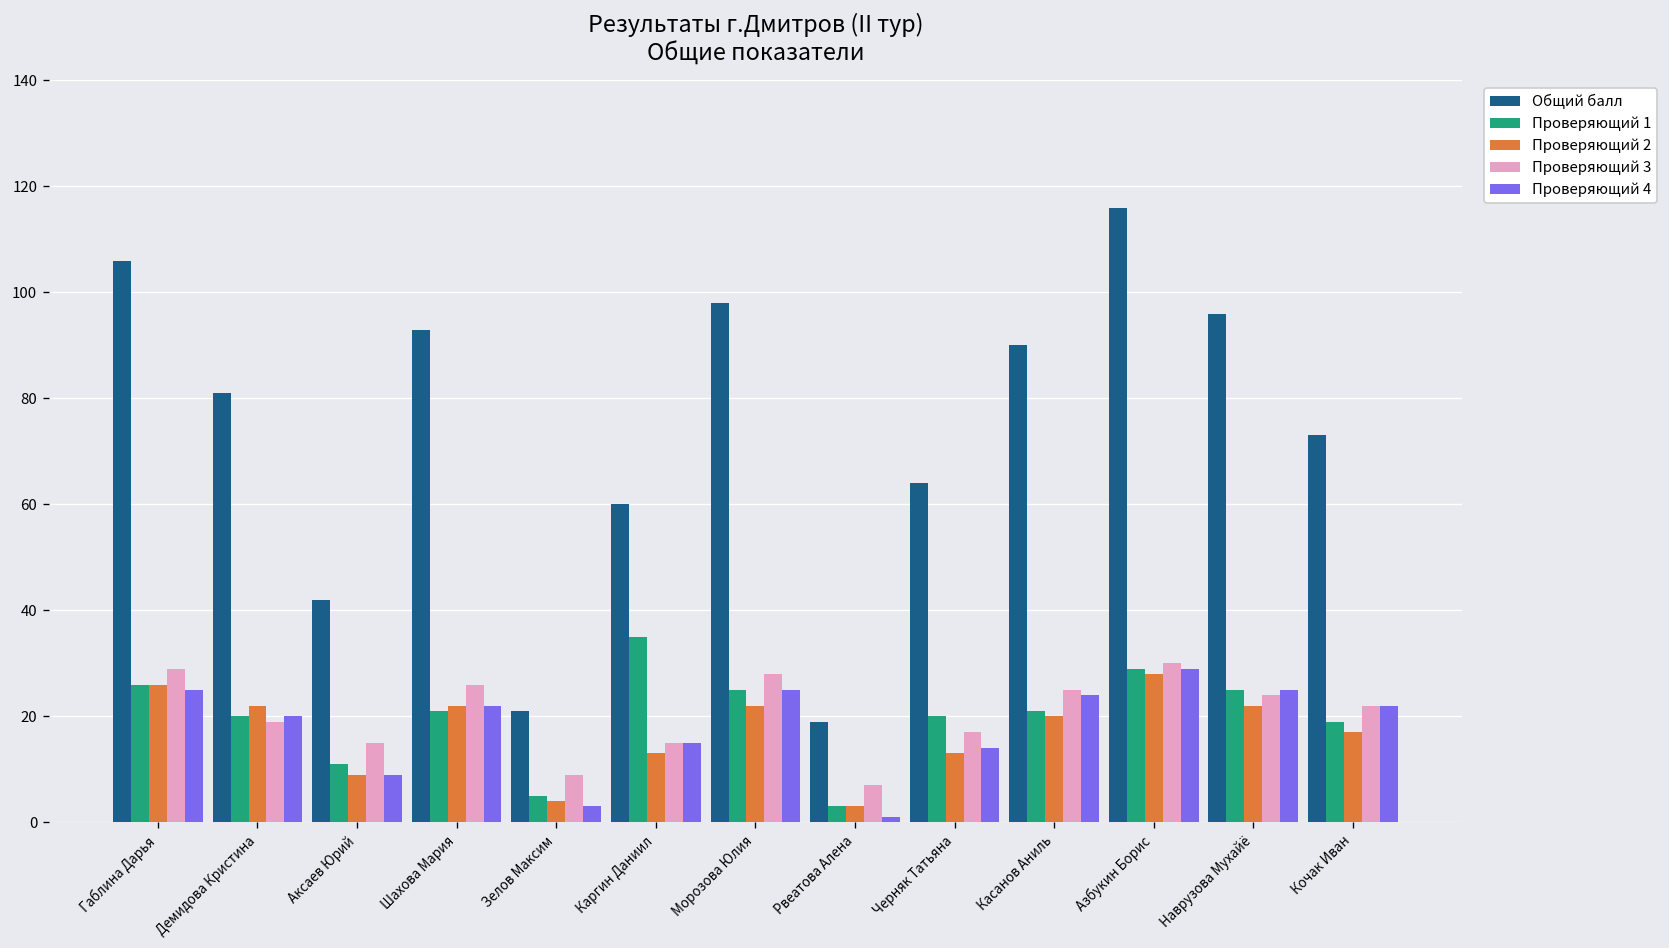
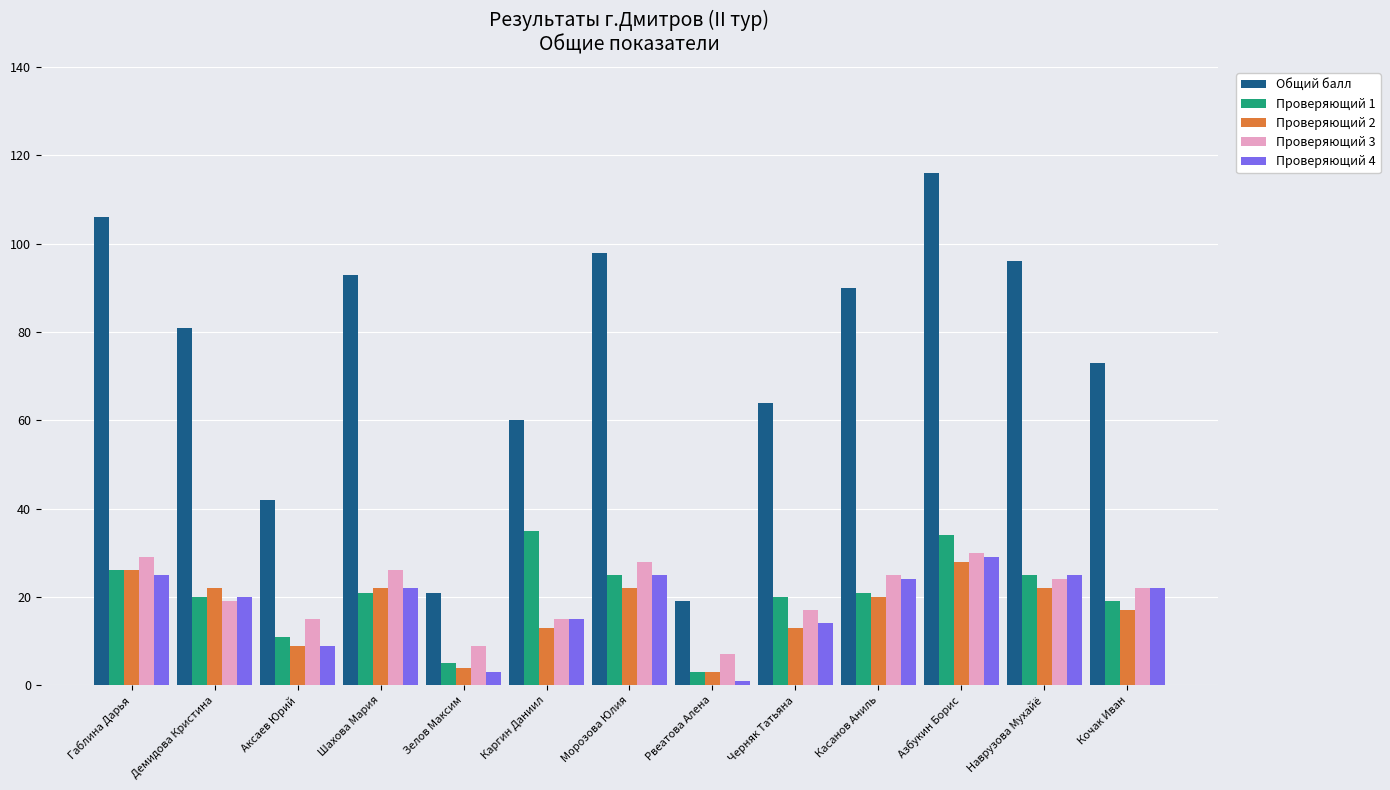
Проверяющий 1, Азбукин Борис: 29 -> 34
